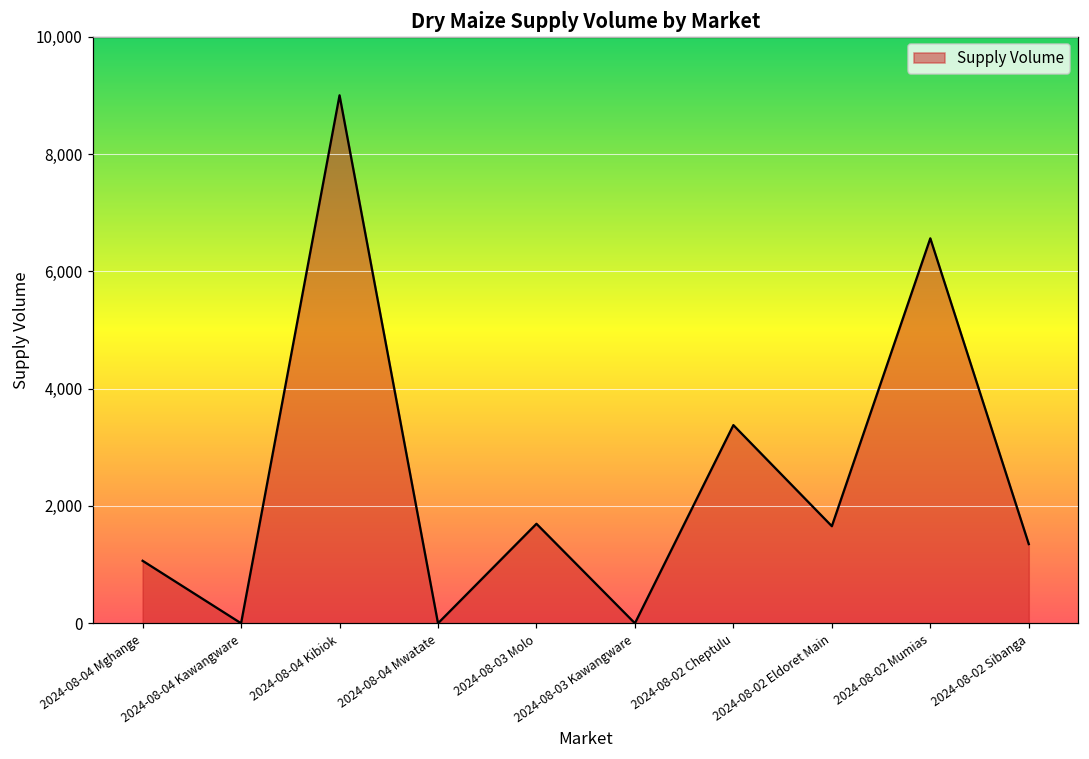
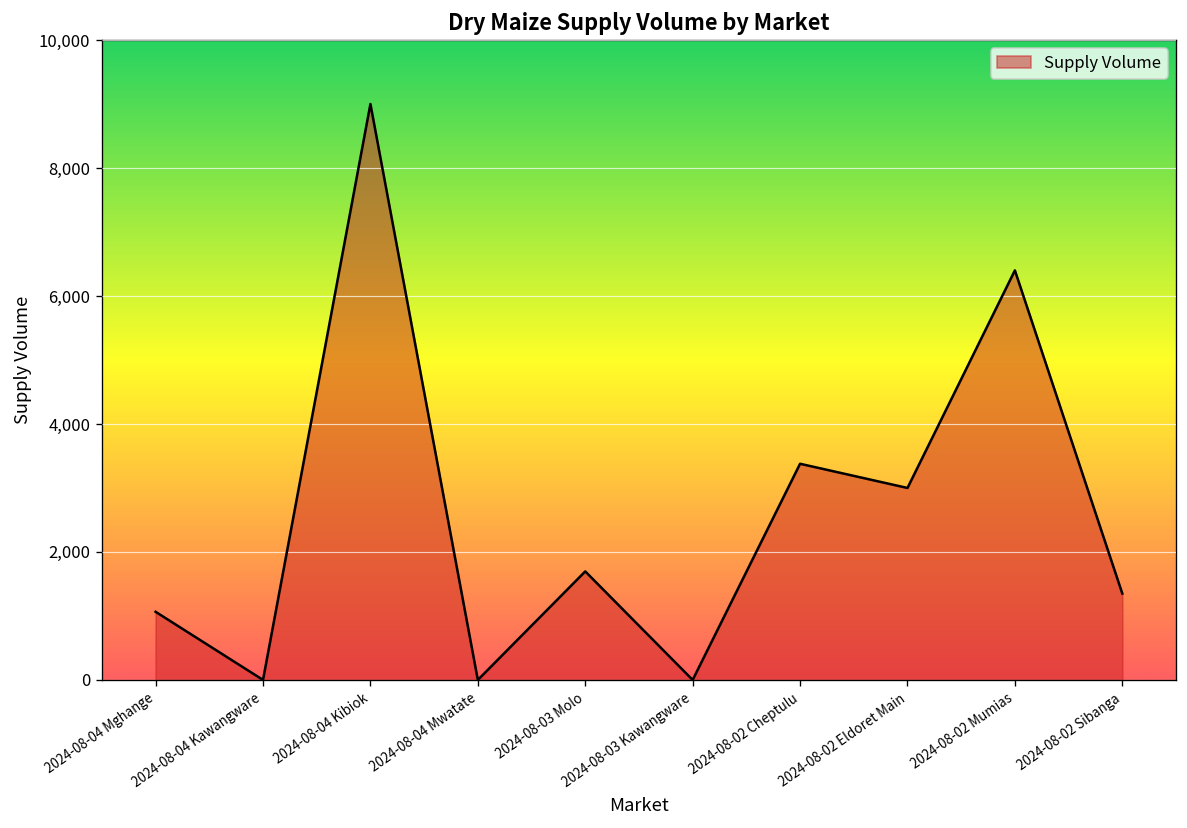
2024-08-02 Eldoret Main: 1,700 -> 3,000
2024-08-02 Mumias: 6,600 -> 6,400
